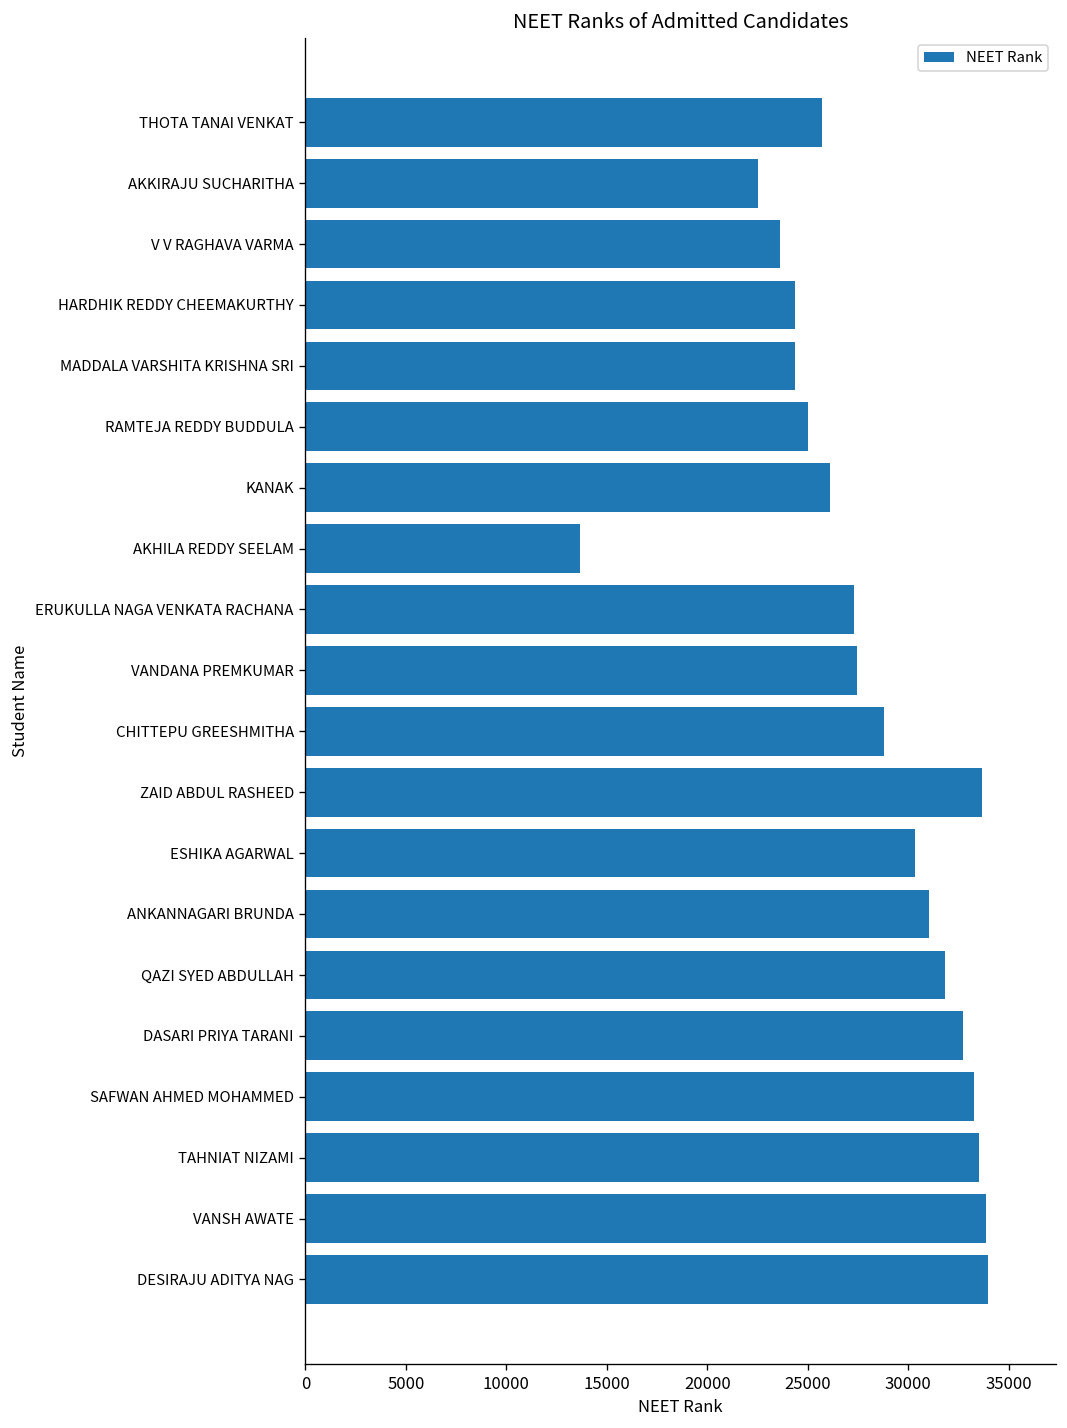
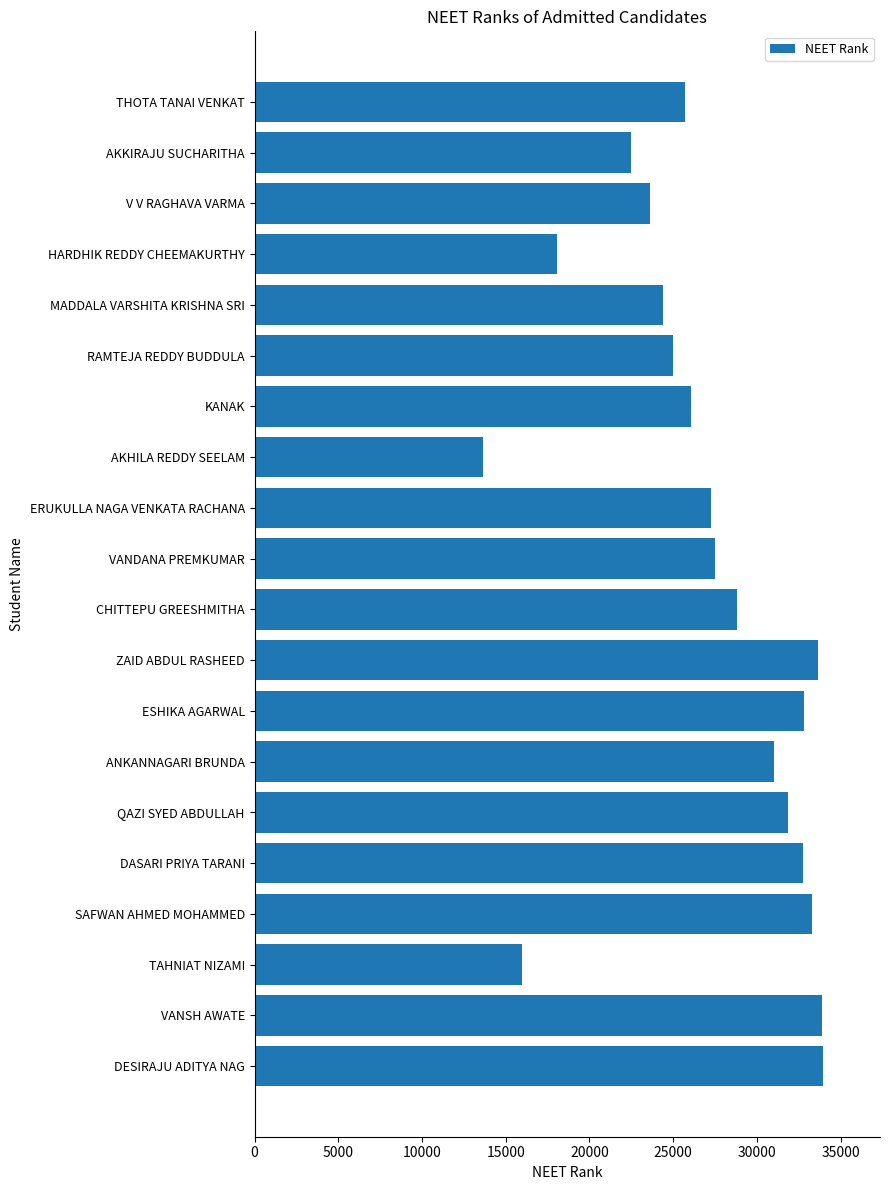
HARDHIK REDDY CHEEMAKURTHY: 24400 -> 18100
ESHIKA AGARWAL: 30300 -> 32800
TAHNIAT NIZAMI: 33500 -> 16000
